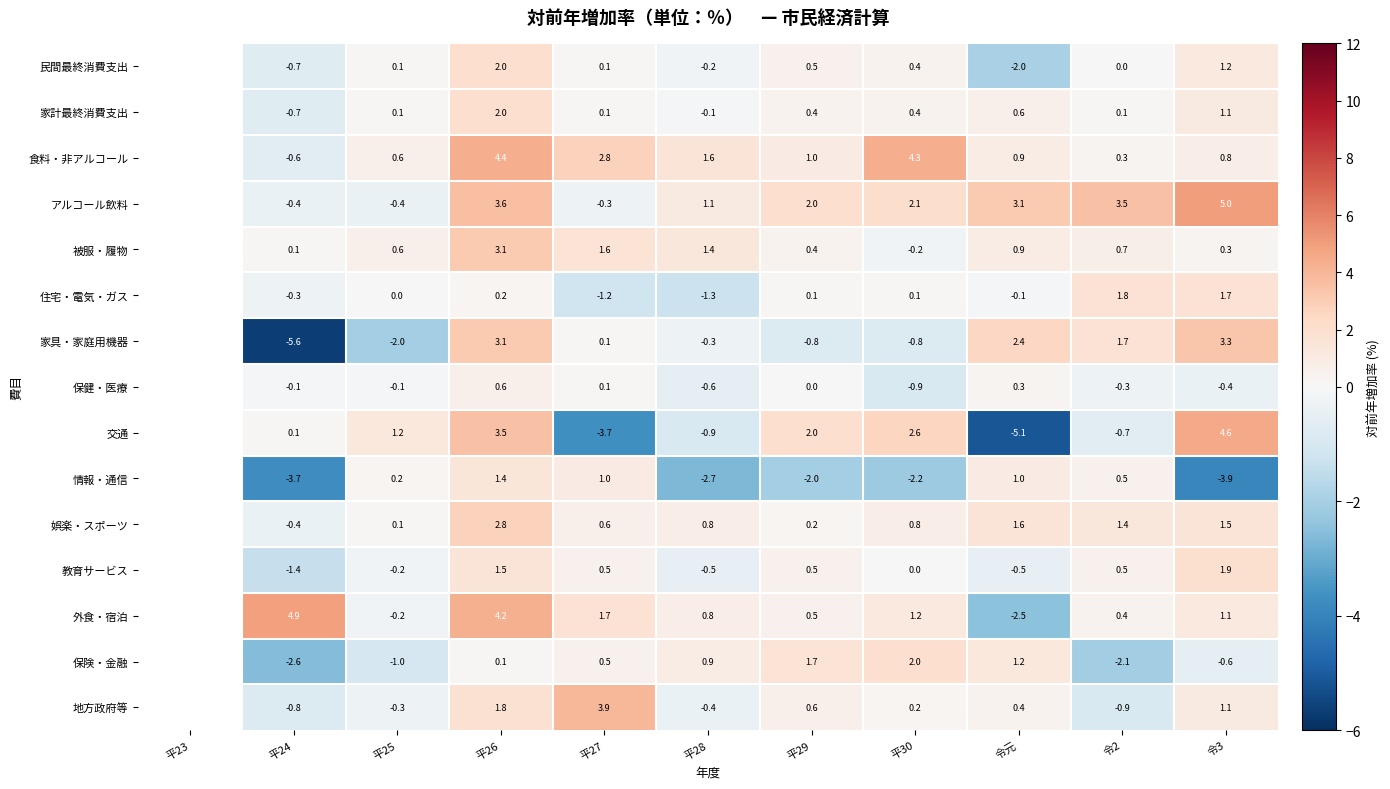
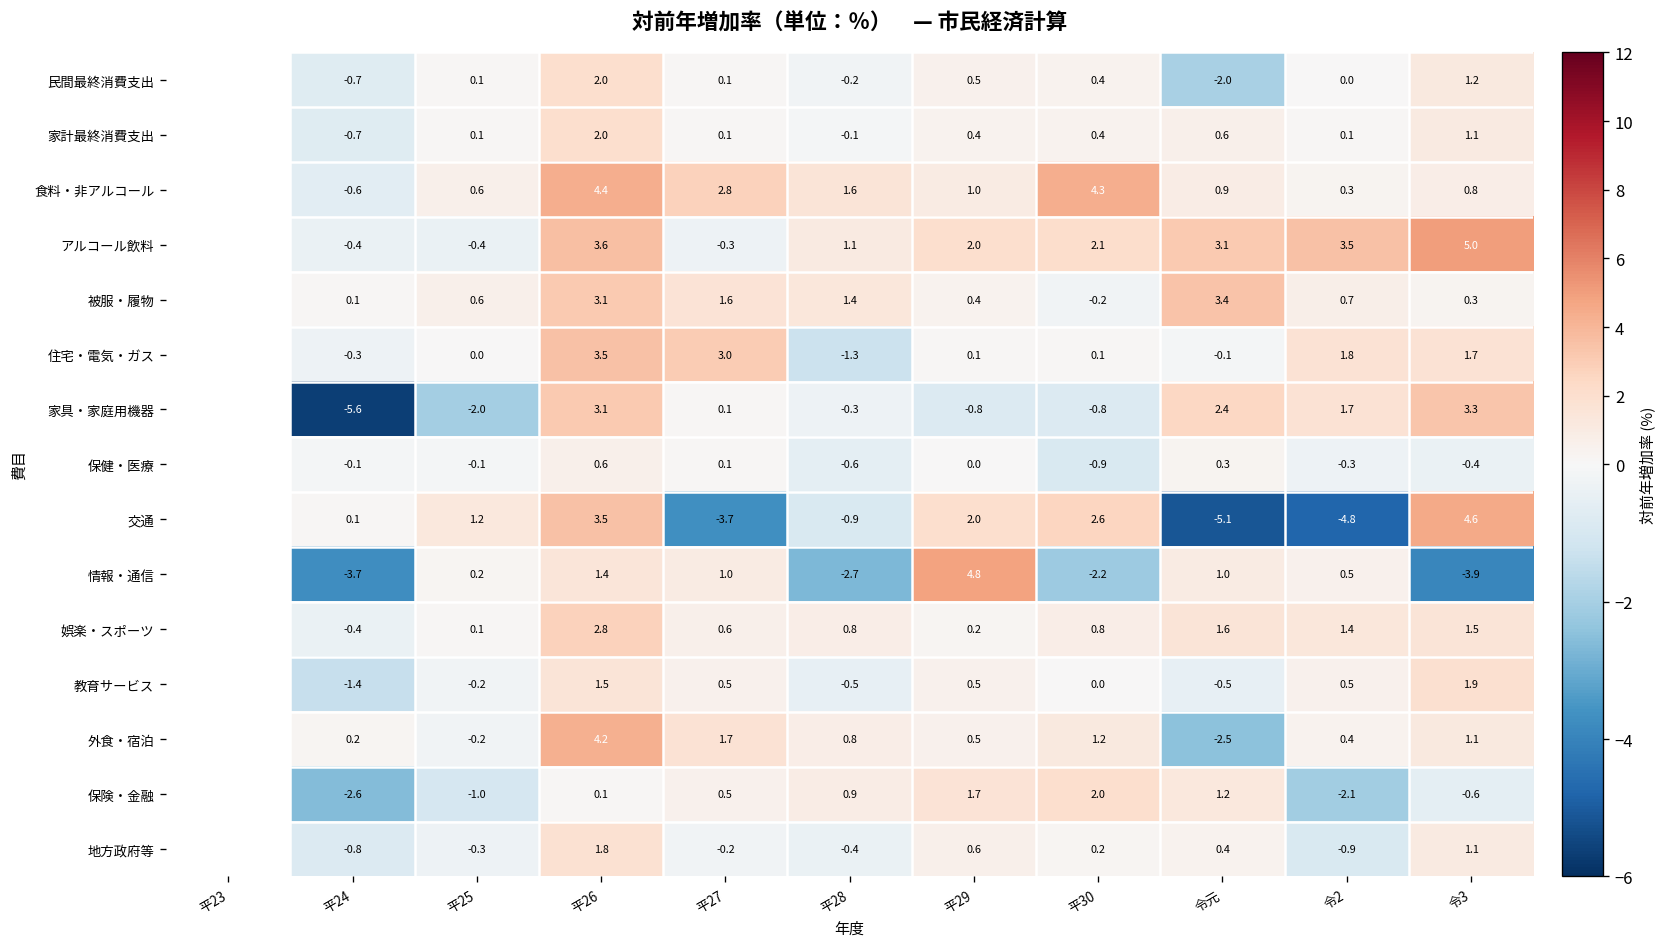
被服・履物, 令元: 0.9 -> 3.4
住宅・電気・ガス, 平26: 0.2 -> 3.5
住宅・電気・ガス, 平27: -1.2 -> 3.0
交通, 令2: -0.7 -> -4.8
情報・通信, 平29: -2.0 -> 4.8
外食・宿泊, 平24: 4.9 -> 0.2
地方政府等, 平27: 3.9 -> -0.2
